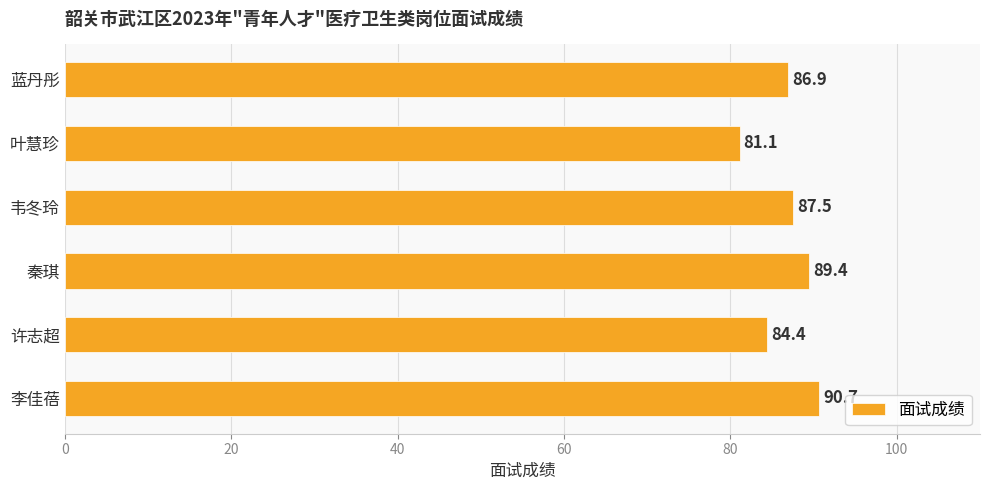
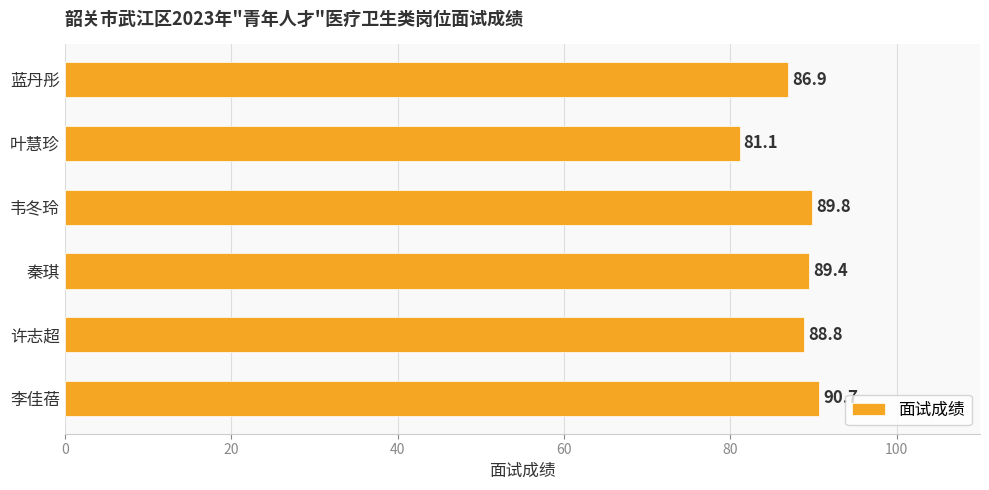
韦冬玲: 87.5 -> 89.8
许志超: 84.4 -> 88.8
